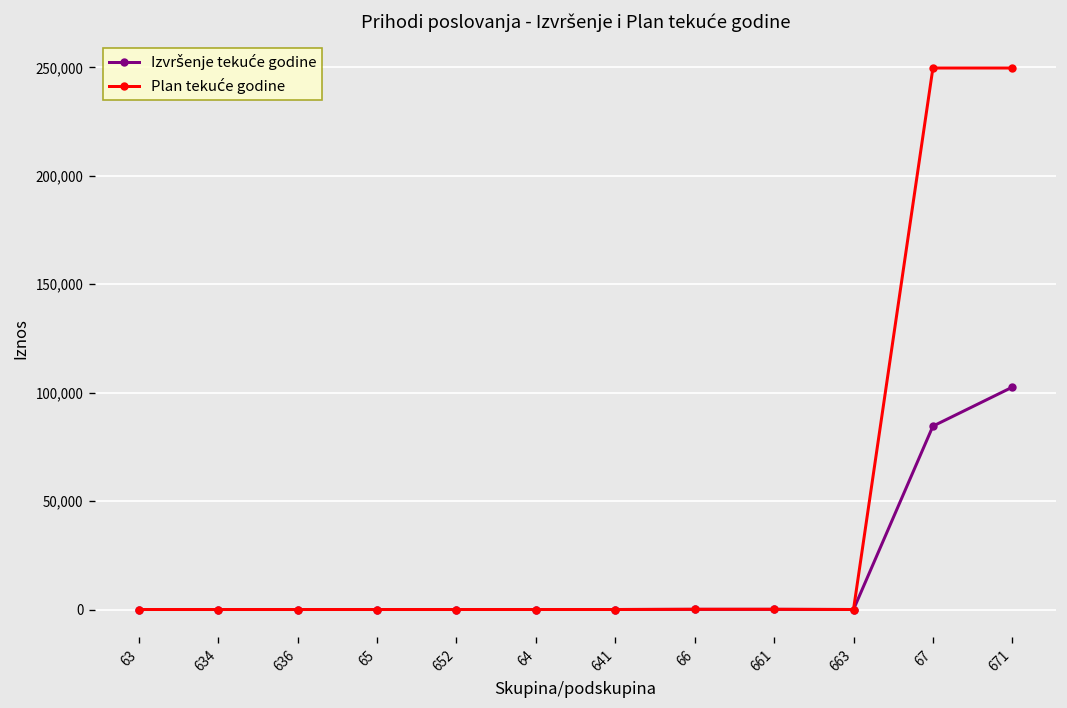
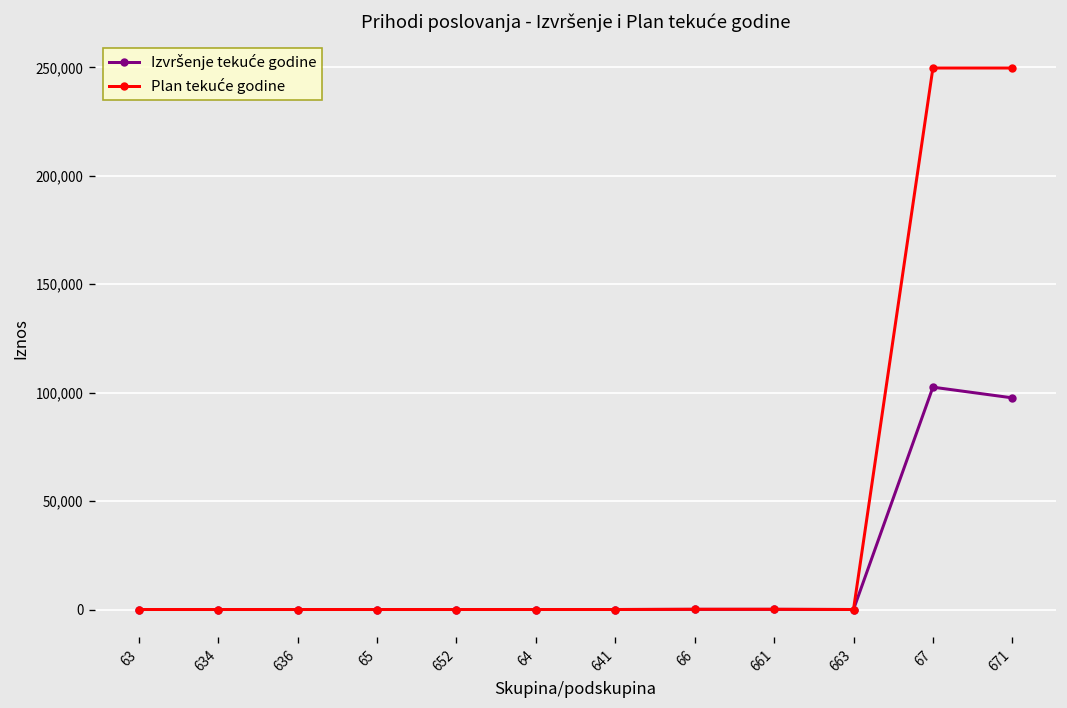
Izvršenje tekuće godine, 67: 85,000 -> 103,000
Izvršenje tekuće godine, 671: 103,000 -> 98,000
